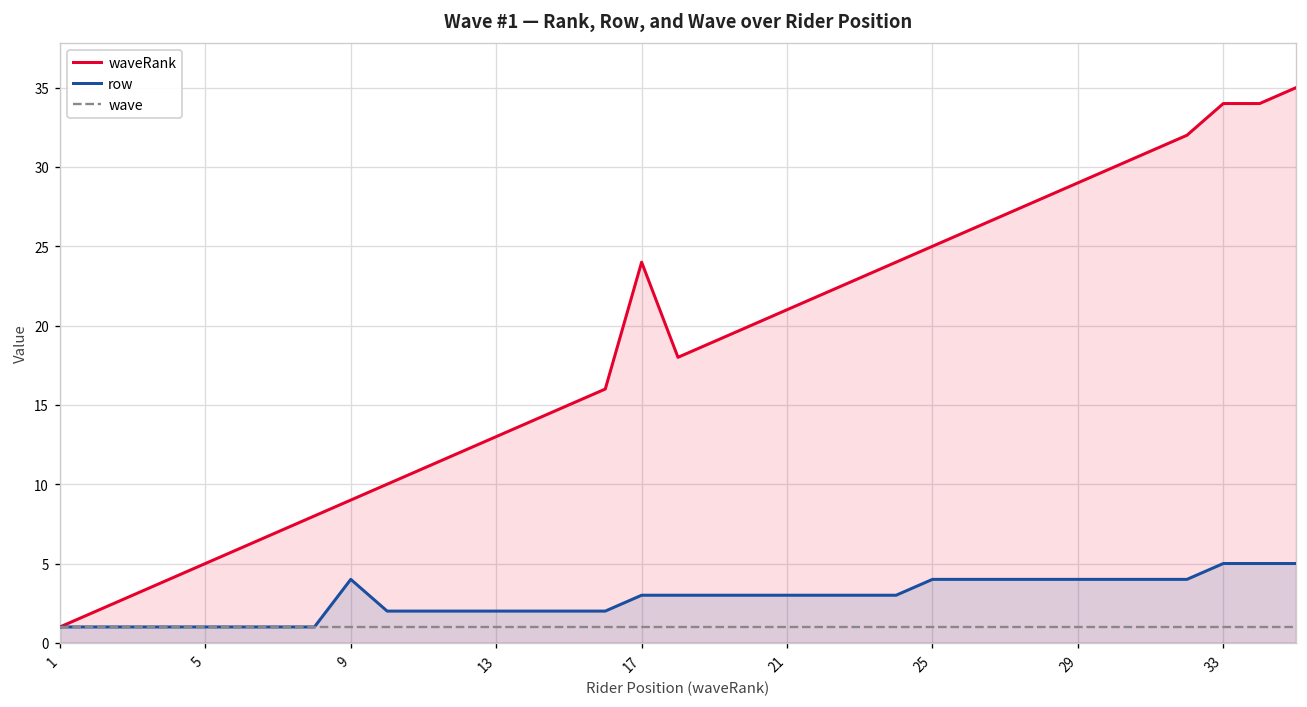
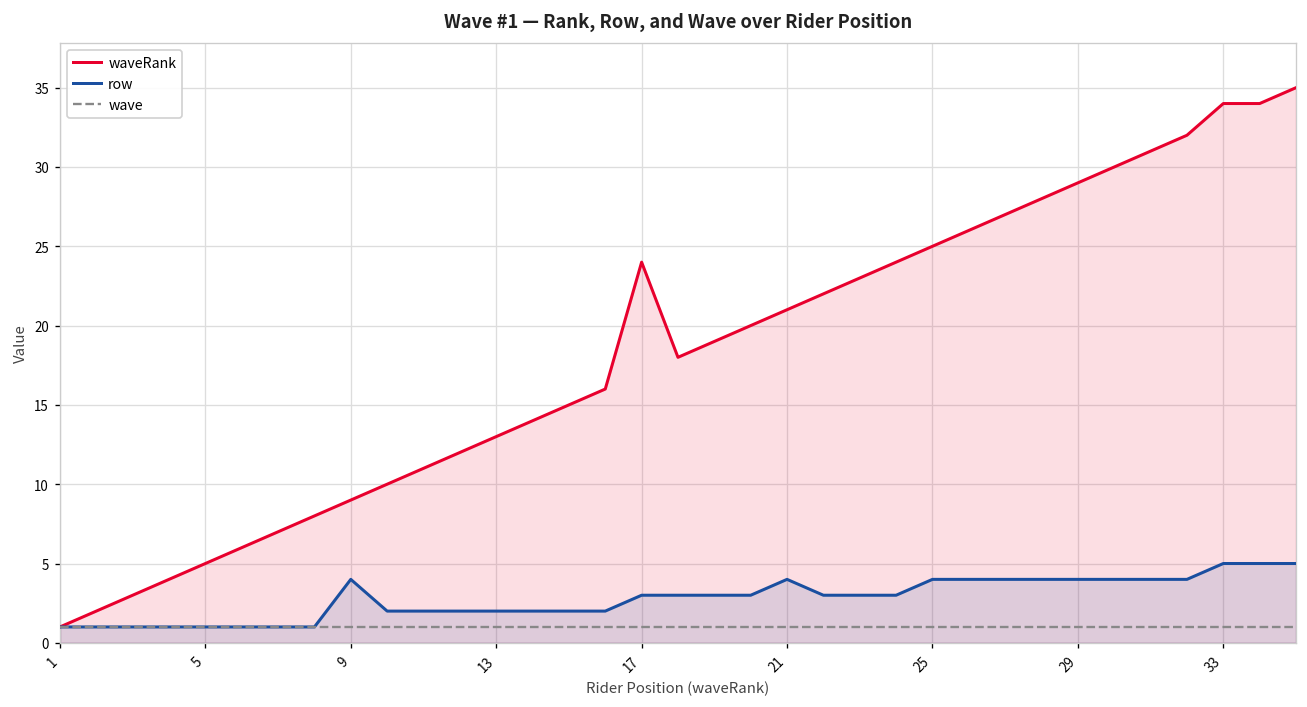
row, 21: 3 -> 4
